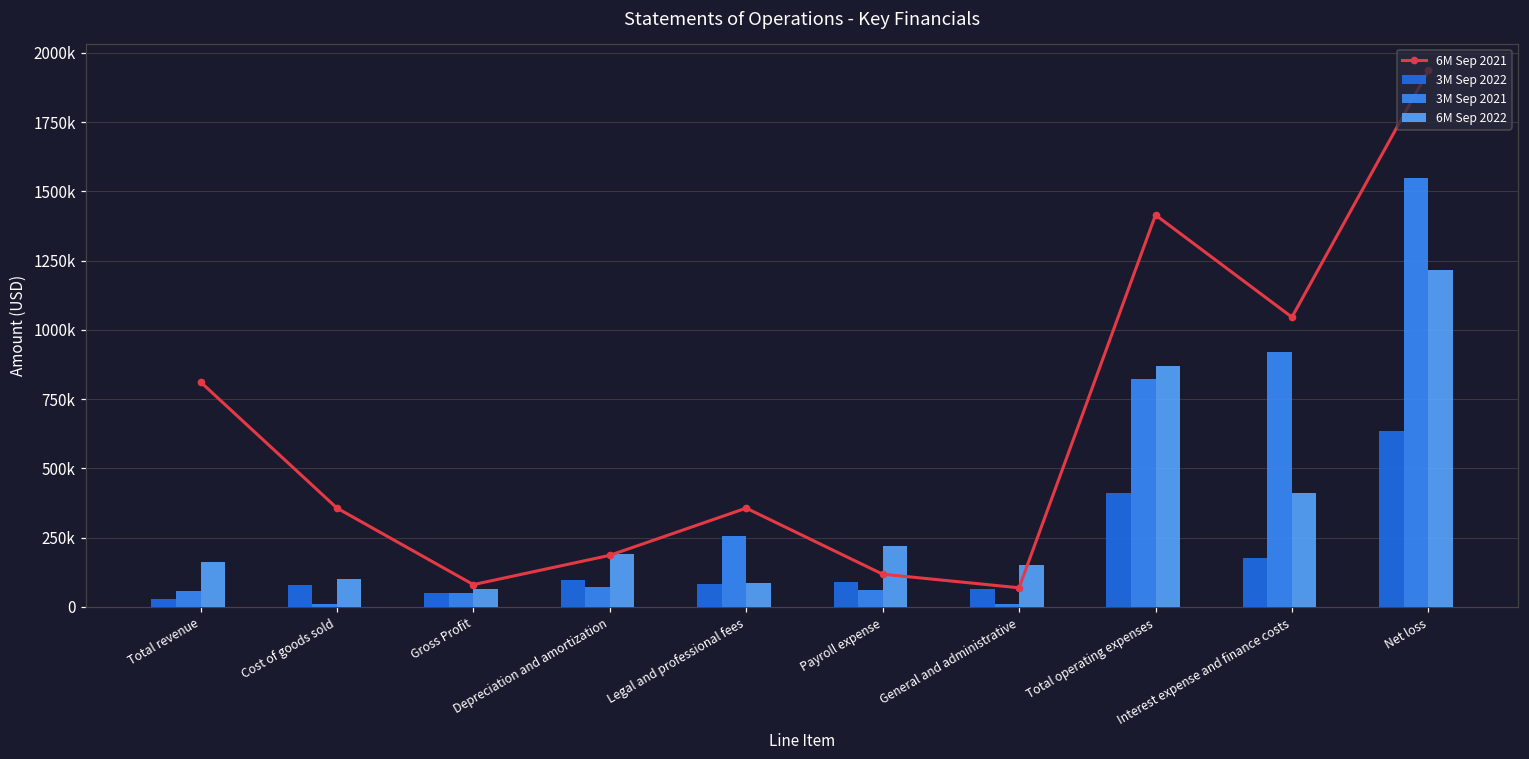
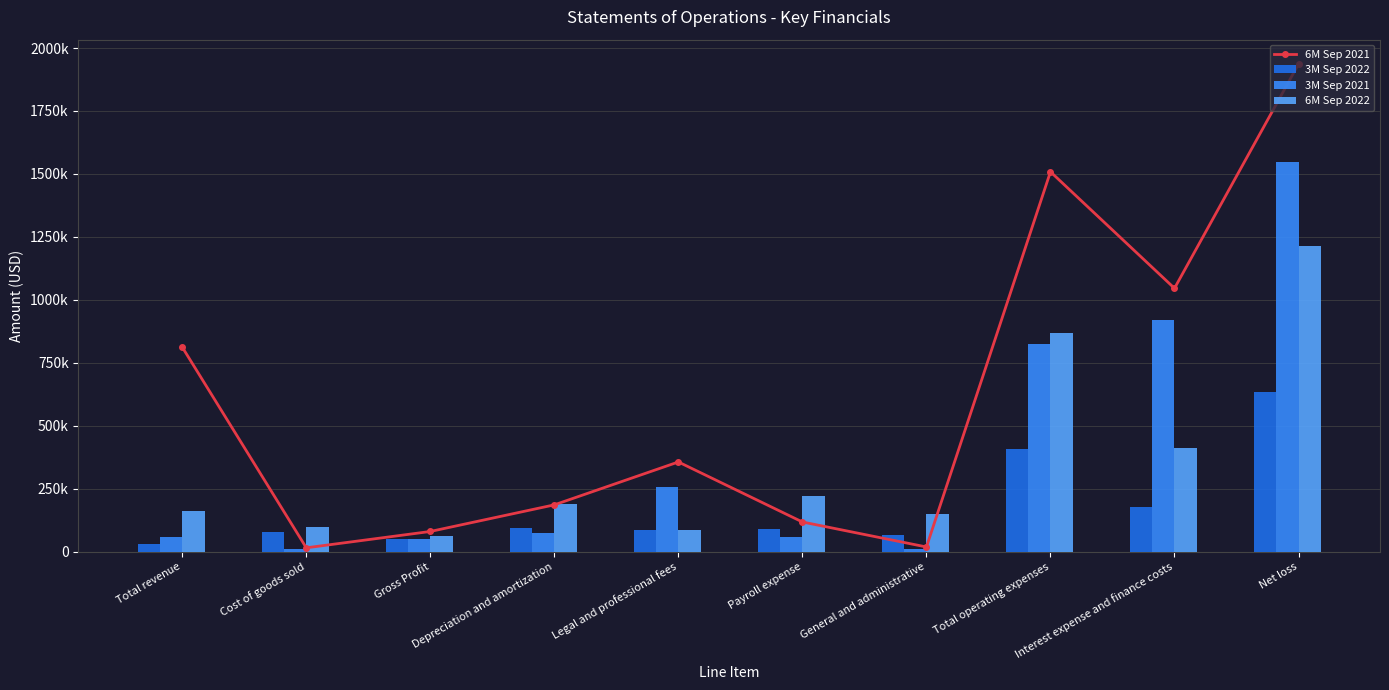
6M Sep 2021, Cost of goods sold: 360000 -> 20000
6M Sep 2021, General and administrative: 70000 -> 20000
6M Sep 2021, Total operating expenses: 1410000 -> 1510000
